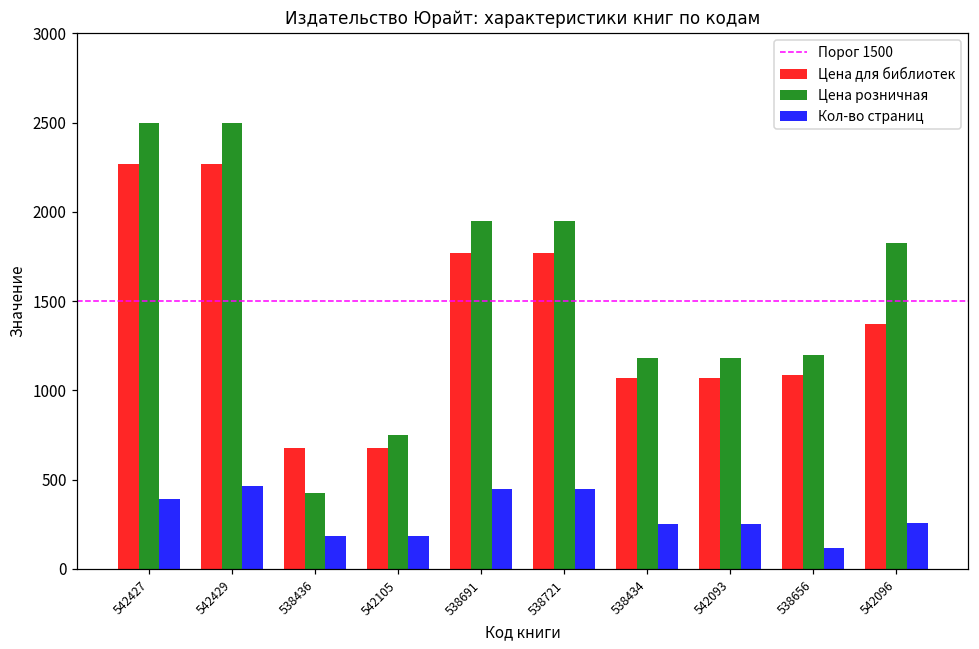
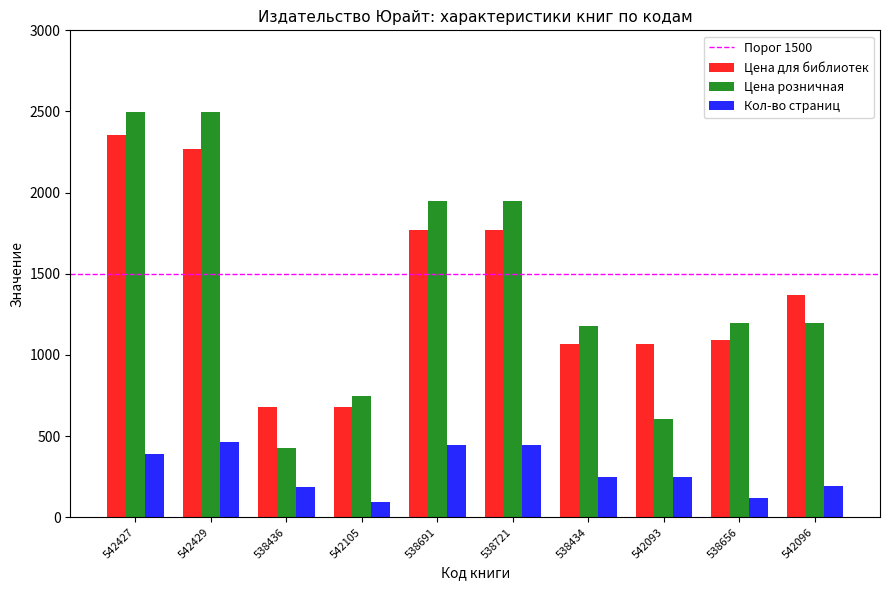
Цена для библиотек, 542427: 2270 -> 2360
Кол-во страниц, 542105: 190 -> 90
Цена розничная, 542093: 1180 -> 610
Цена розничная, 542096: 1830 -> 1200
Кол-во страниц, 542096: 260 -> 190
